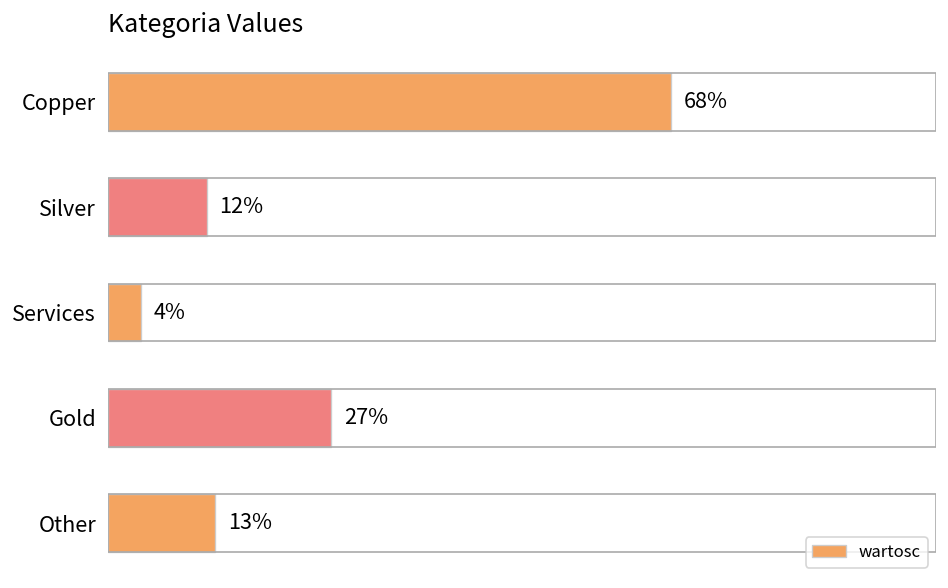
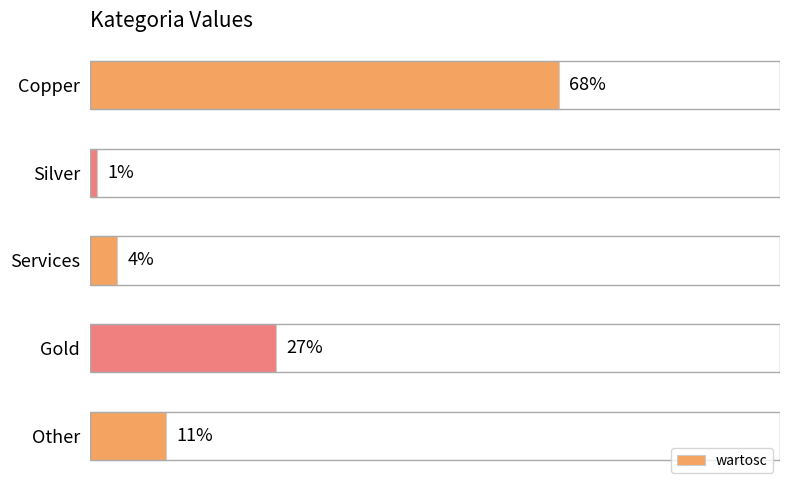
Silver: 12% -> 1%
Other: 13% -> 11%
